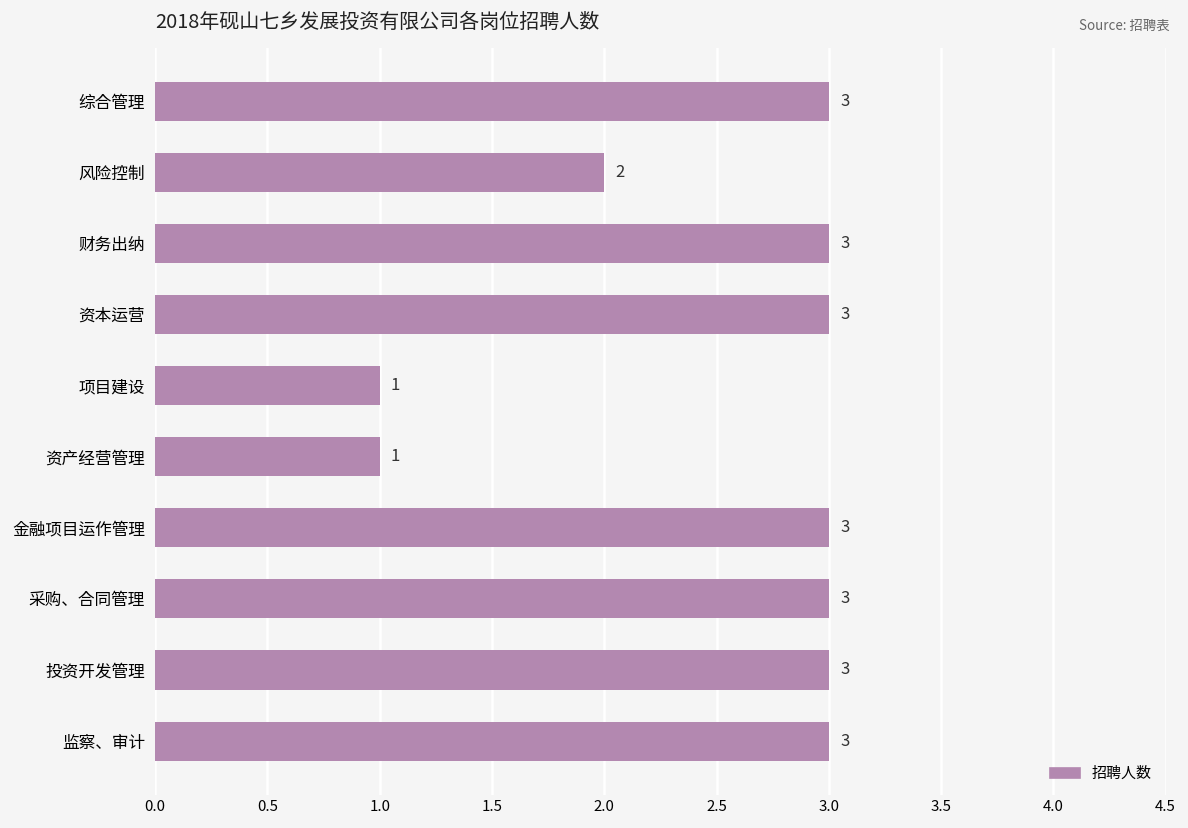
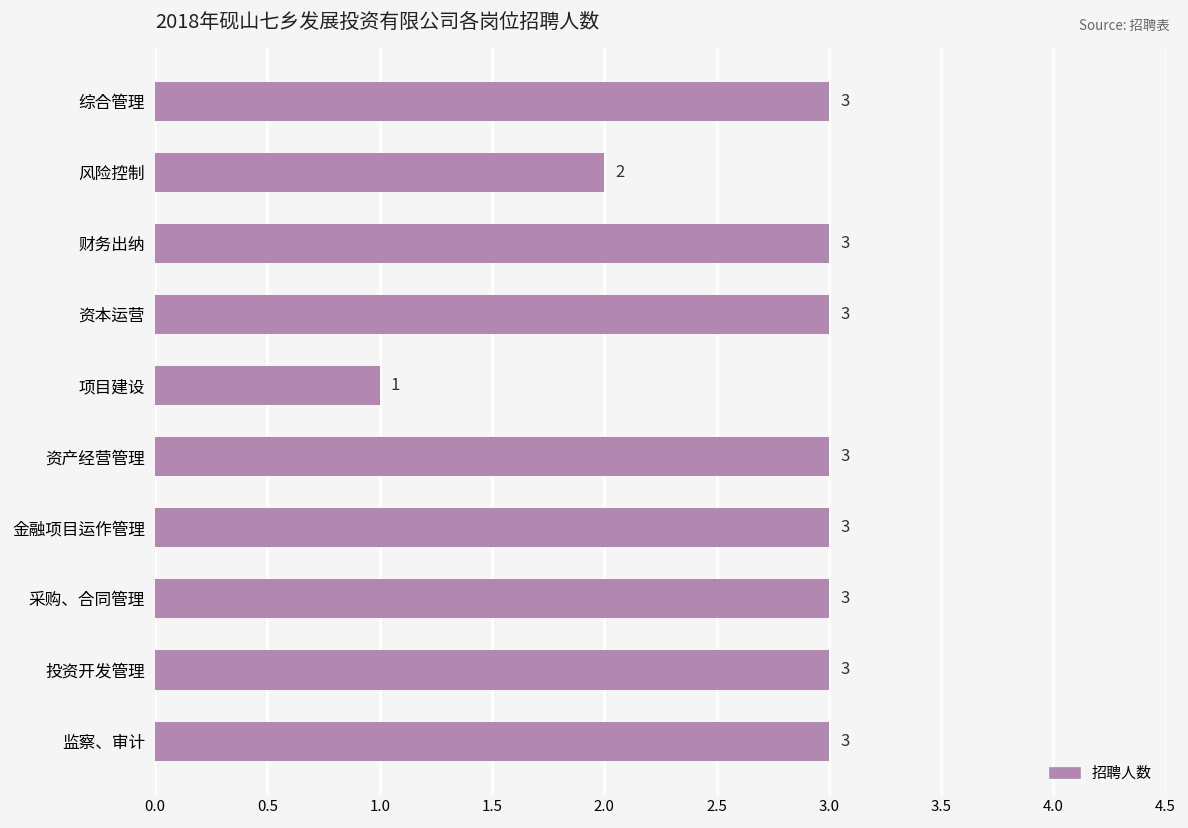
资产经营管理: 1 -> 3
